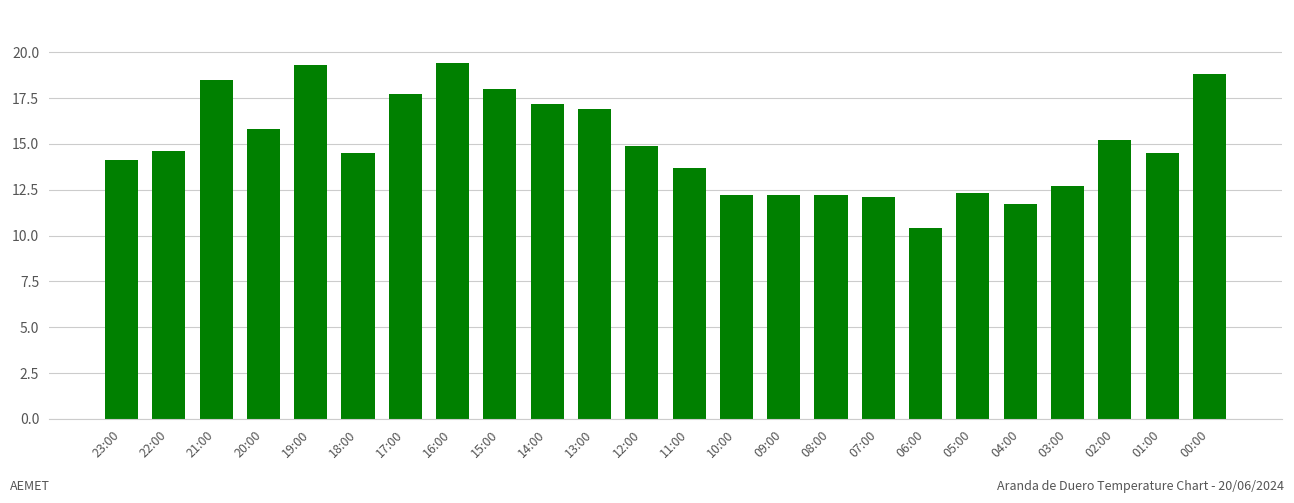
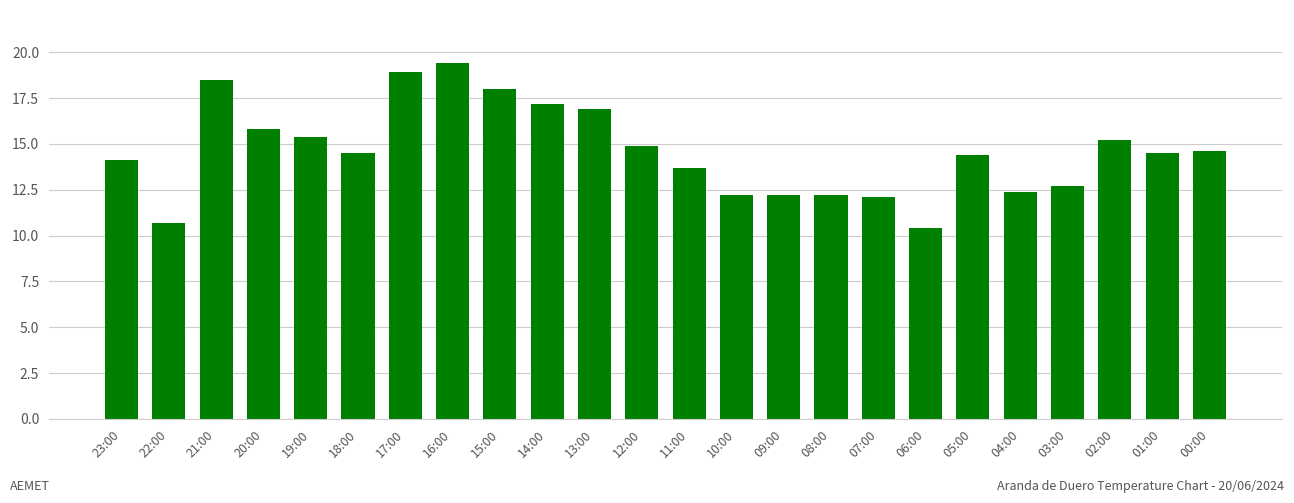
22:00: 14.6 -> 10.7
19:00: 19.3 -> 15.4
17:00: 17.7 -> 18.9
05:00: 12.3 -> 14.4
04:00: 11.7 -> 12.4
00:00: 18.8 -> 14.6
